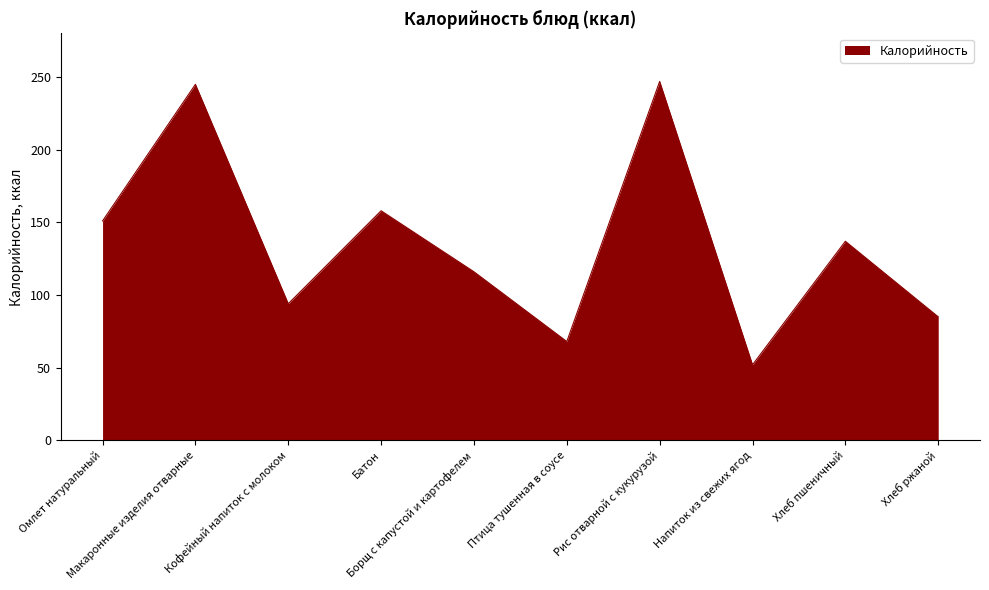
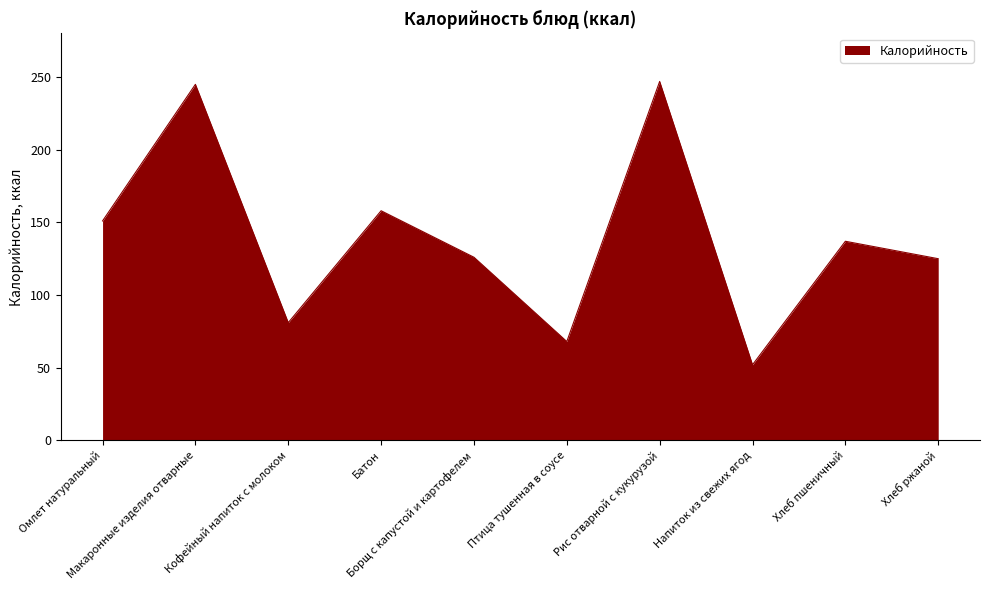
Кофейный напиток с молоком: 94 -> 81
Борщ с капустой и картофелем: 116 -> 126
Хлеб ржаной: 85 -> 125
